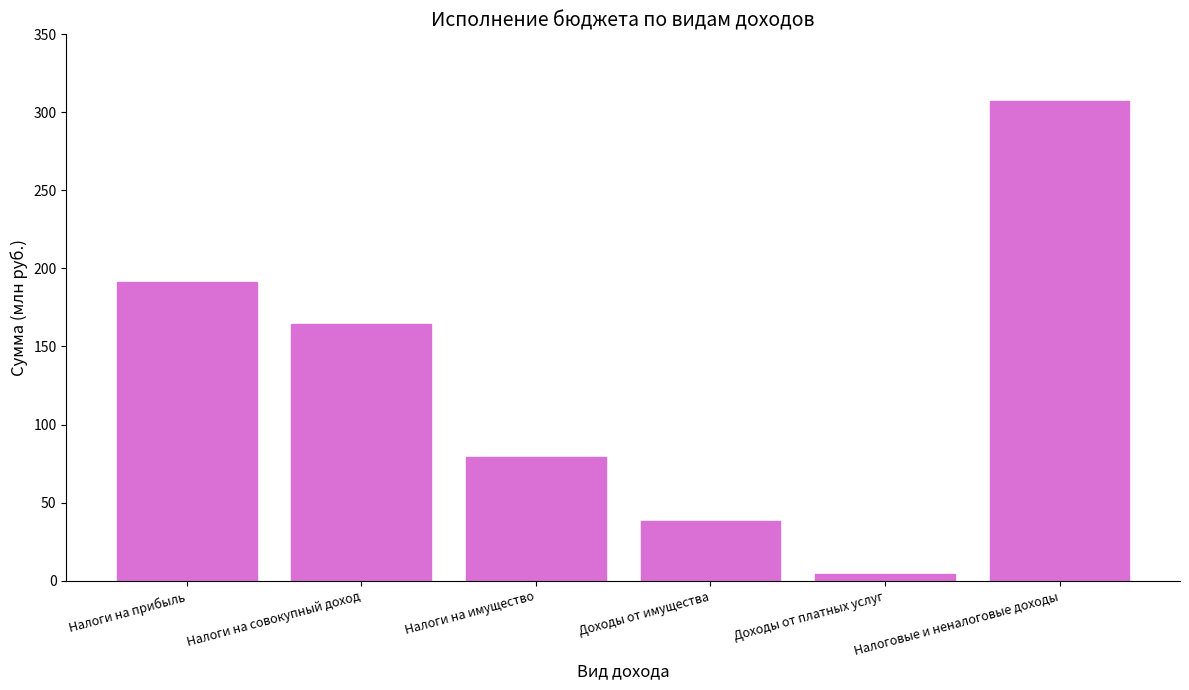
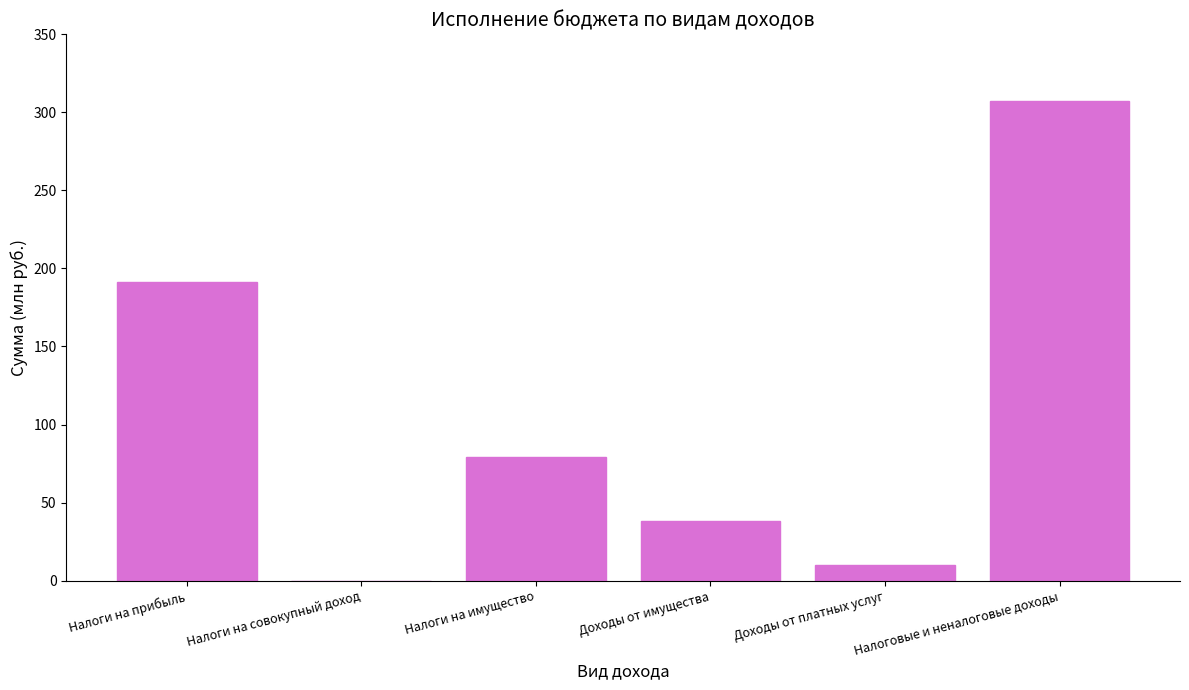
Налоги на совокупный доход: 164 -> 0
Доходы от платных услуг: 4 -> 10
